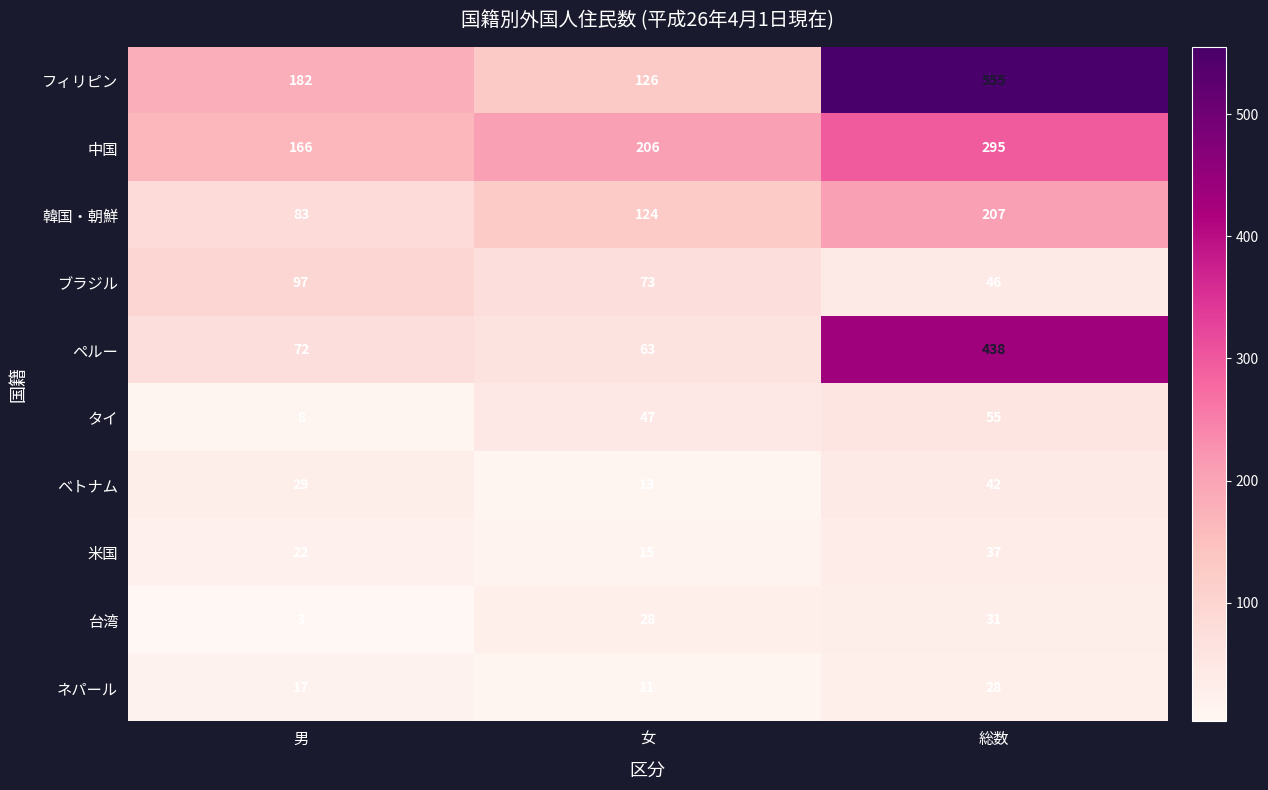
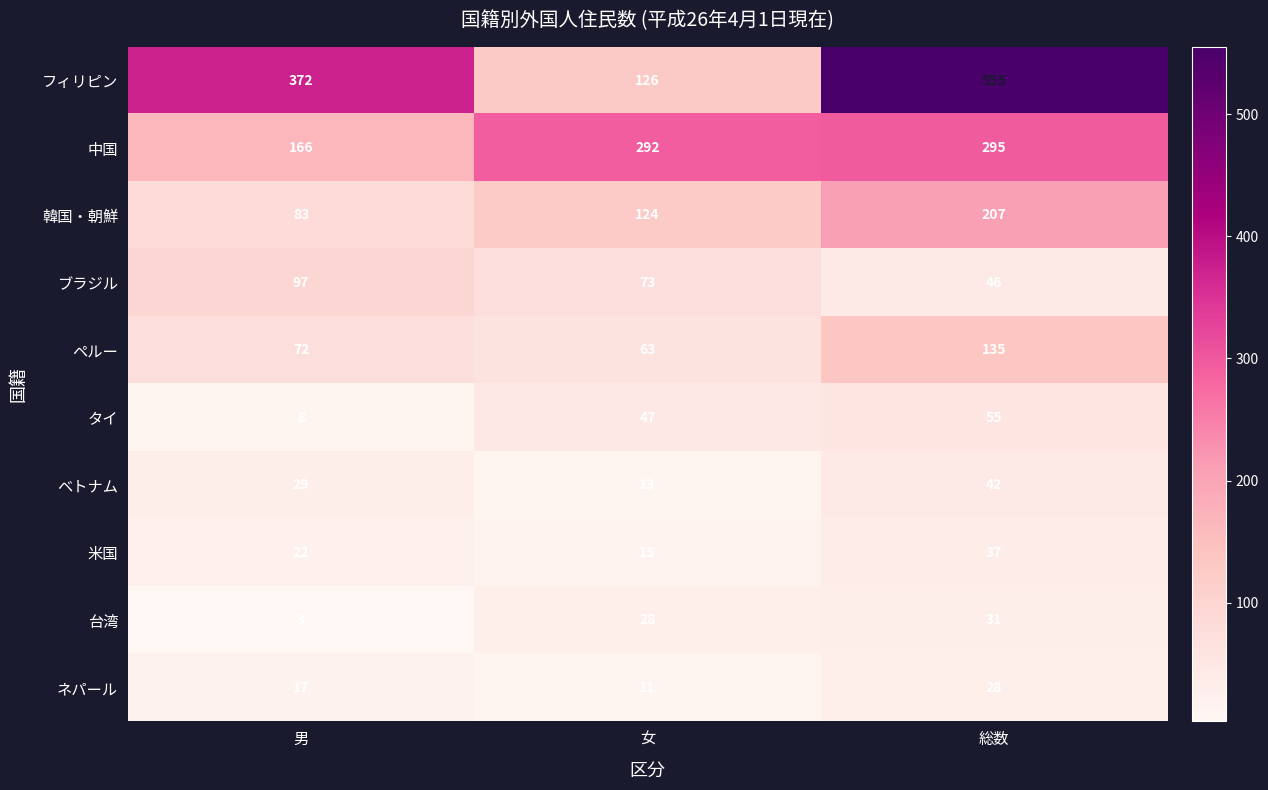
フィリピン, 男: 182 -> 372
中国, 女: 206 -> 292
ペルー, 総数: 438 -> 135
